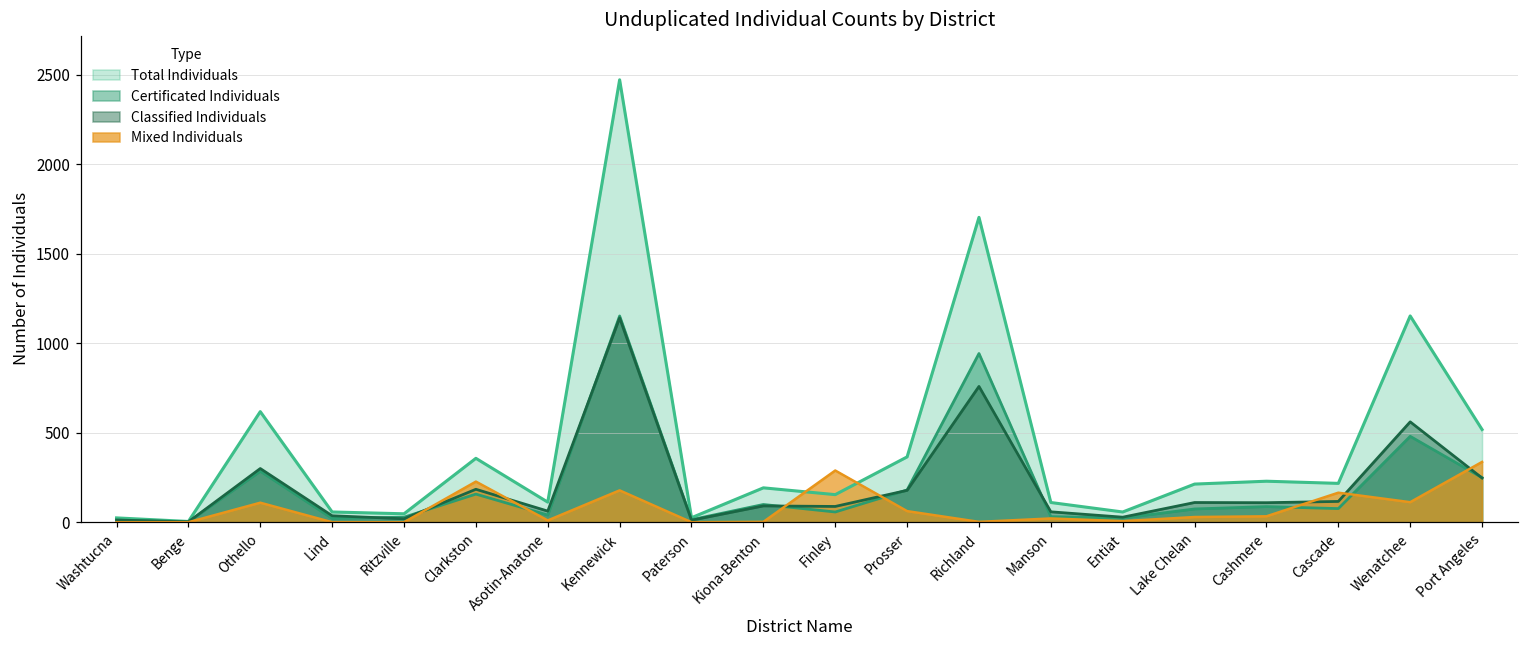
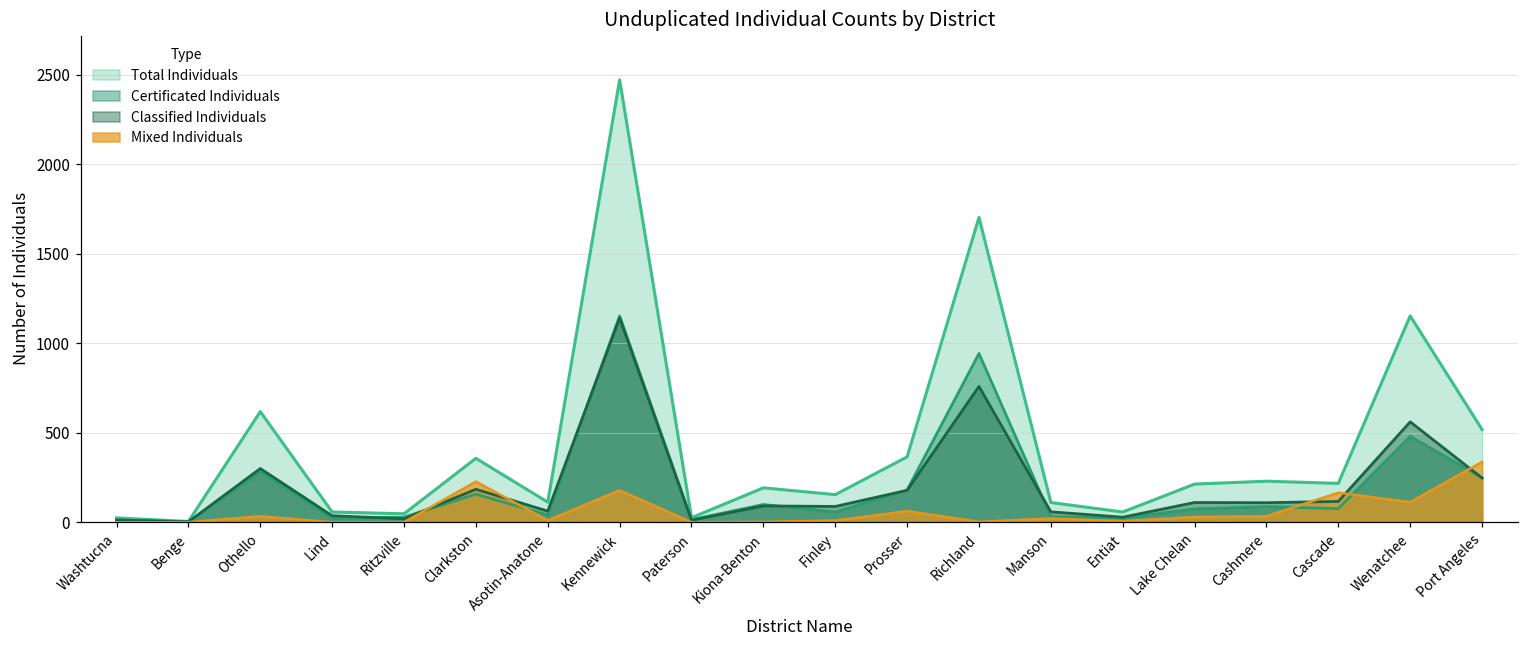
Mixed Individuals, Othello: 110 -> 30
Mixed Individuals, Finley: 290 -> 10
